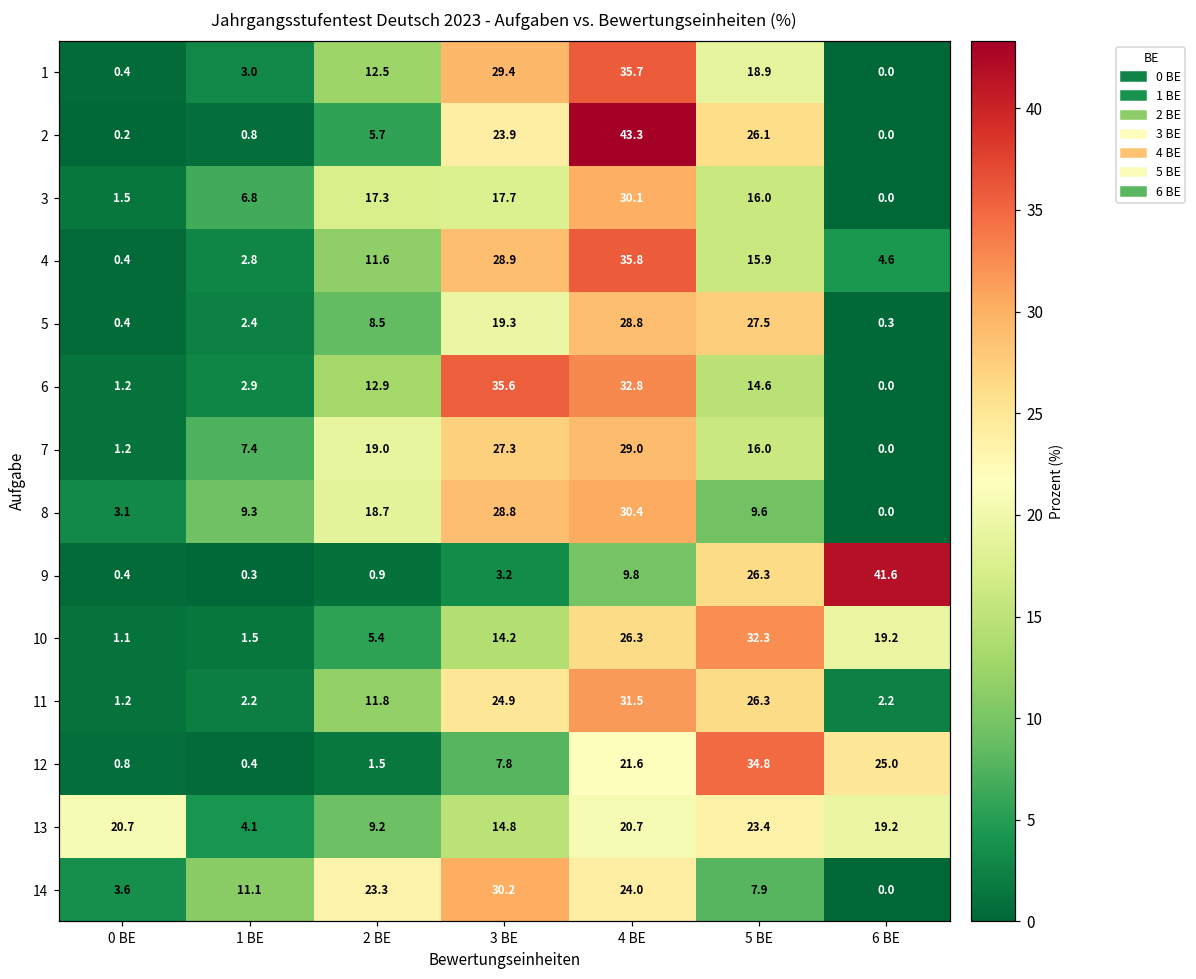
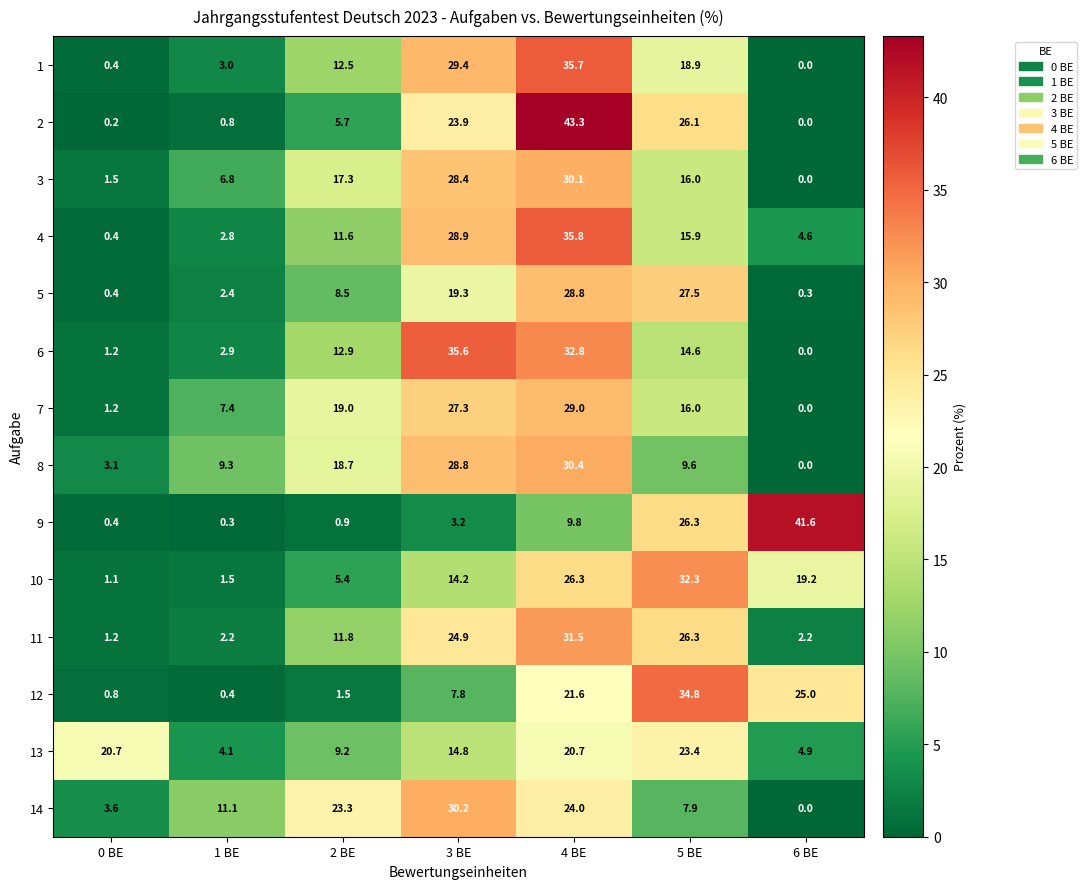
3, 3 BE: 17.7 -> 28.4
13, 6 BE: 19.2 -> 4.9
